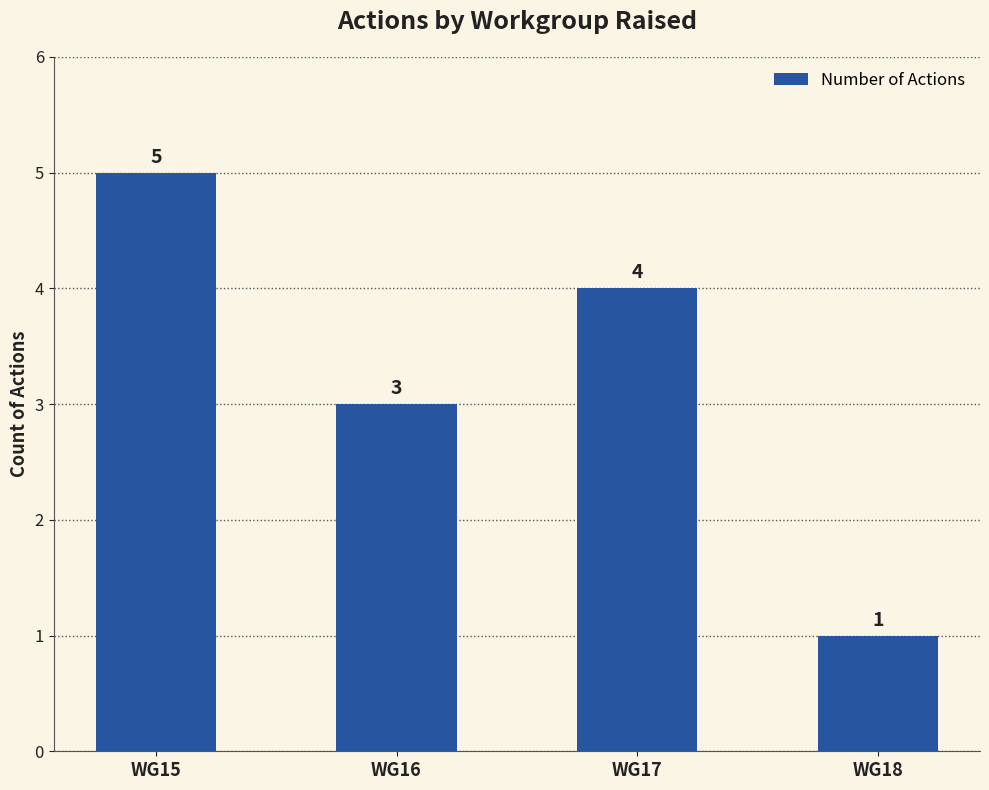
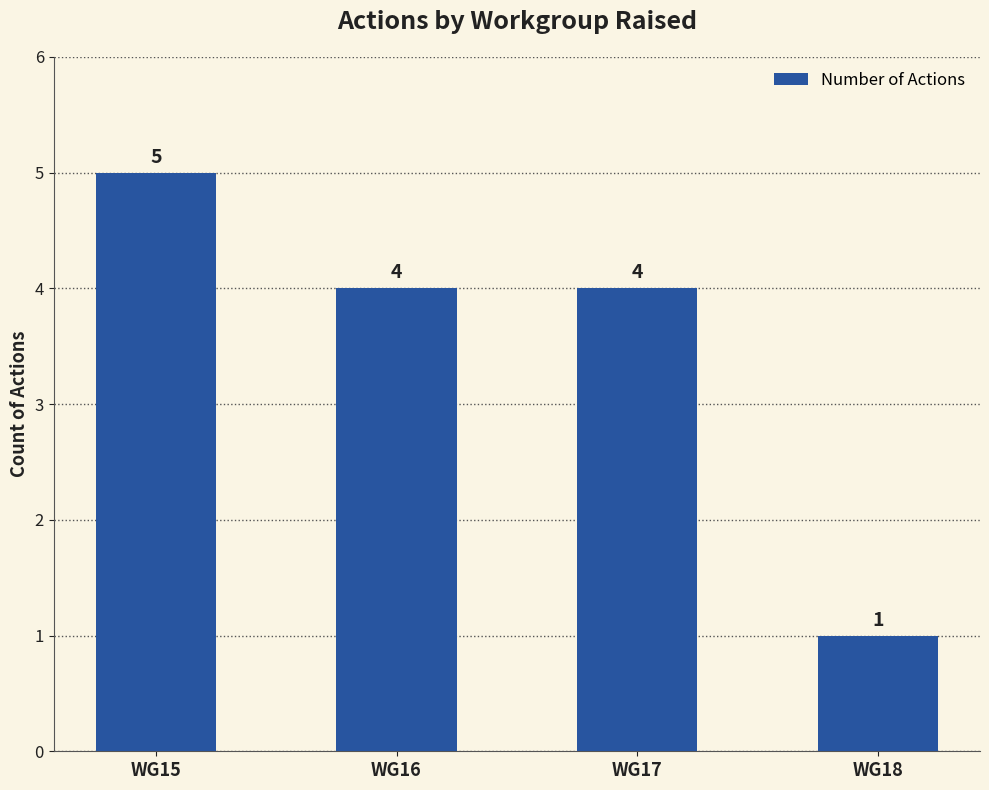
WG16: 3 -> 4
